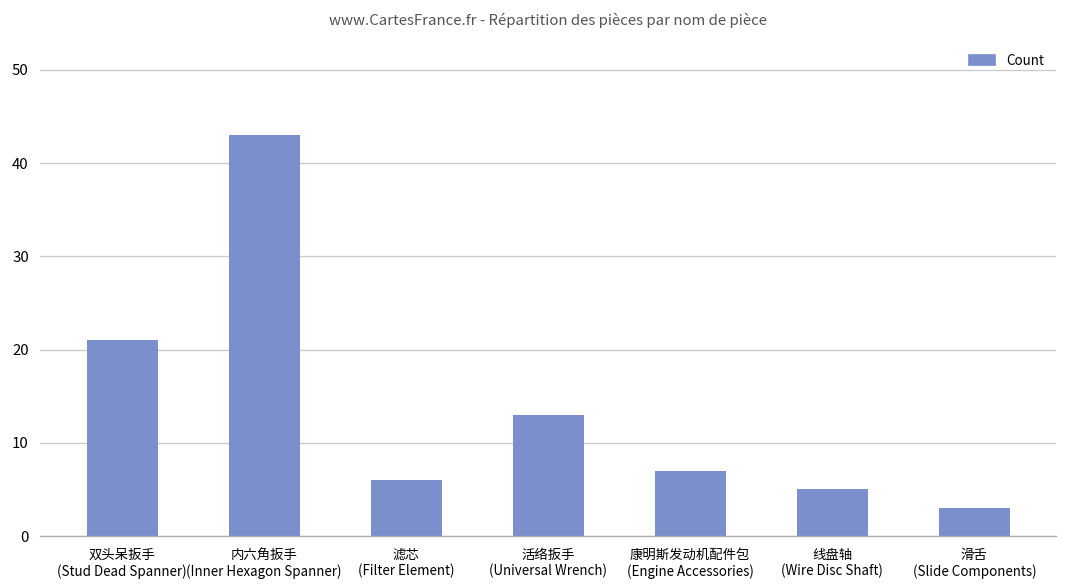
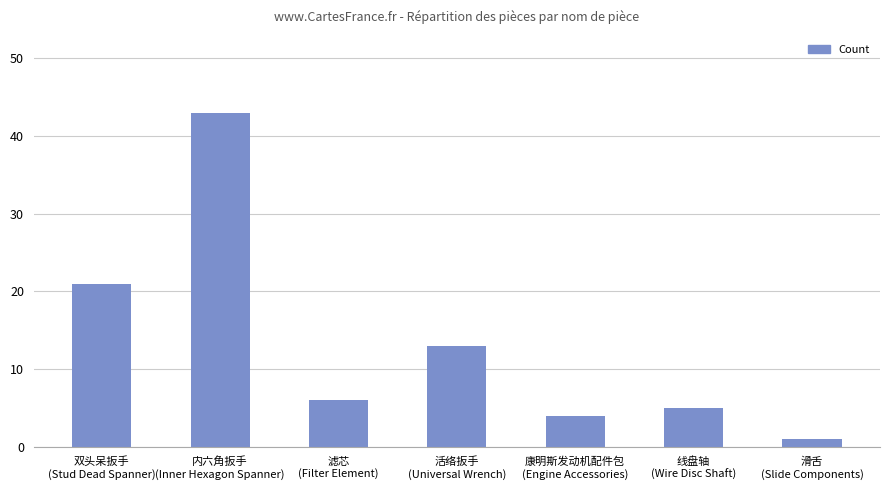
康明斯发动机配件包 (Engine Accessories): 7 -> 4
滑舌 (Slide Components): 3 -> 1
